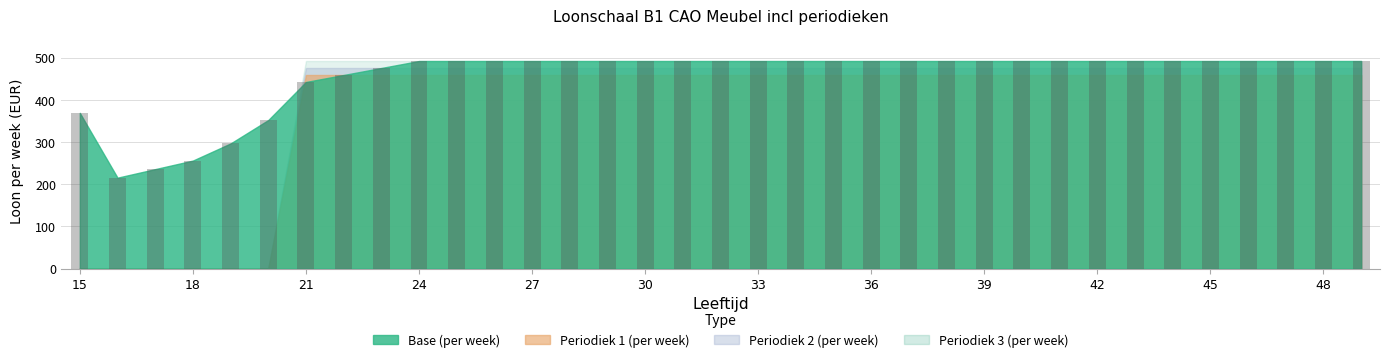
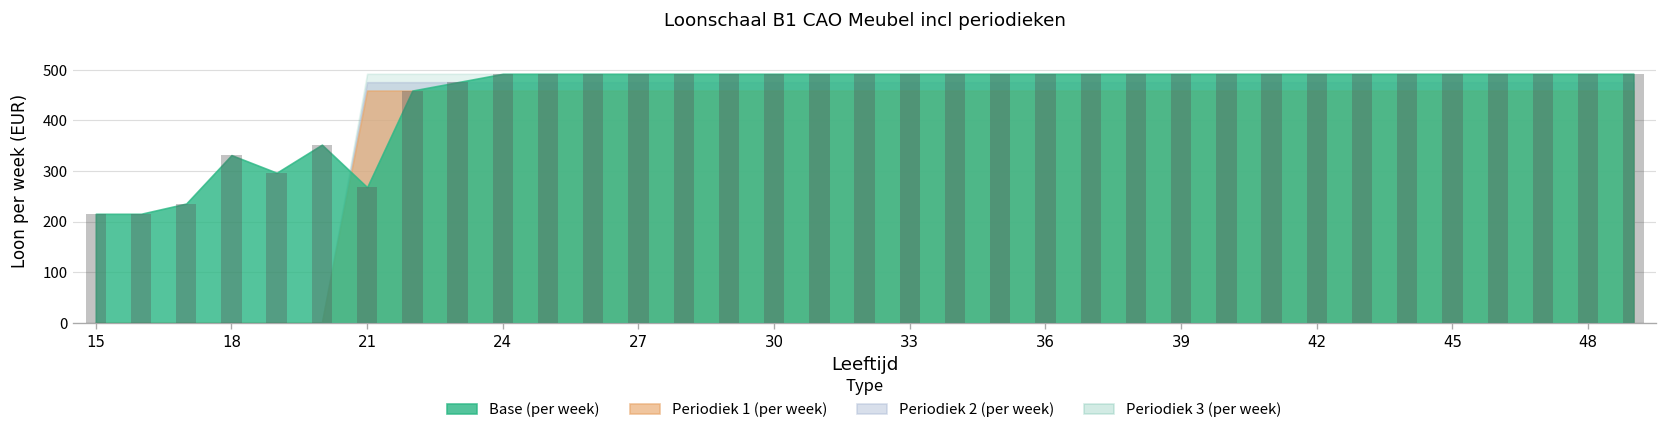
Base (per week), 15: 370 -> 220
Base (per week), 18: 260 -> 330
Base (per week), 21: 440 -> 270
